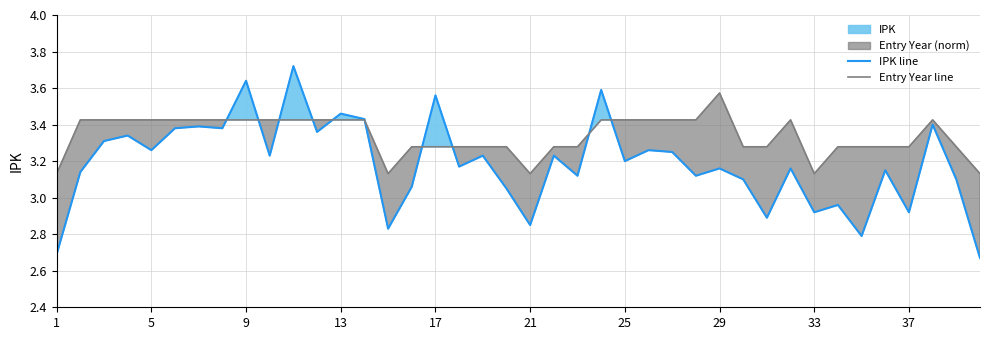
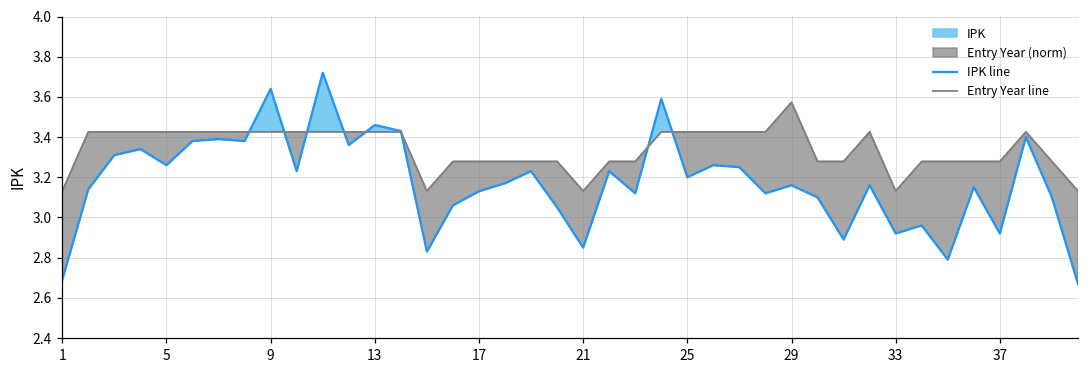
IPK line, 17: 3.56 -> 3.13
